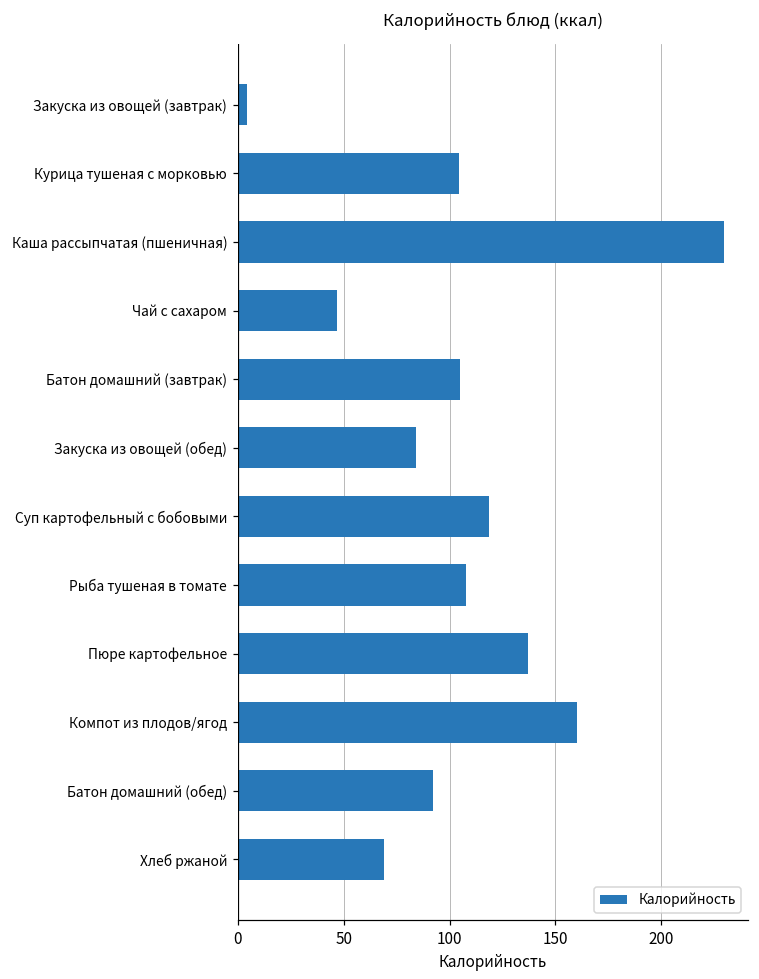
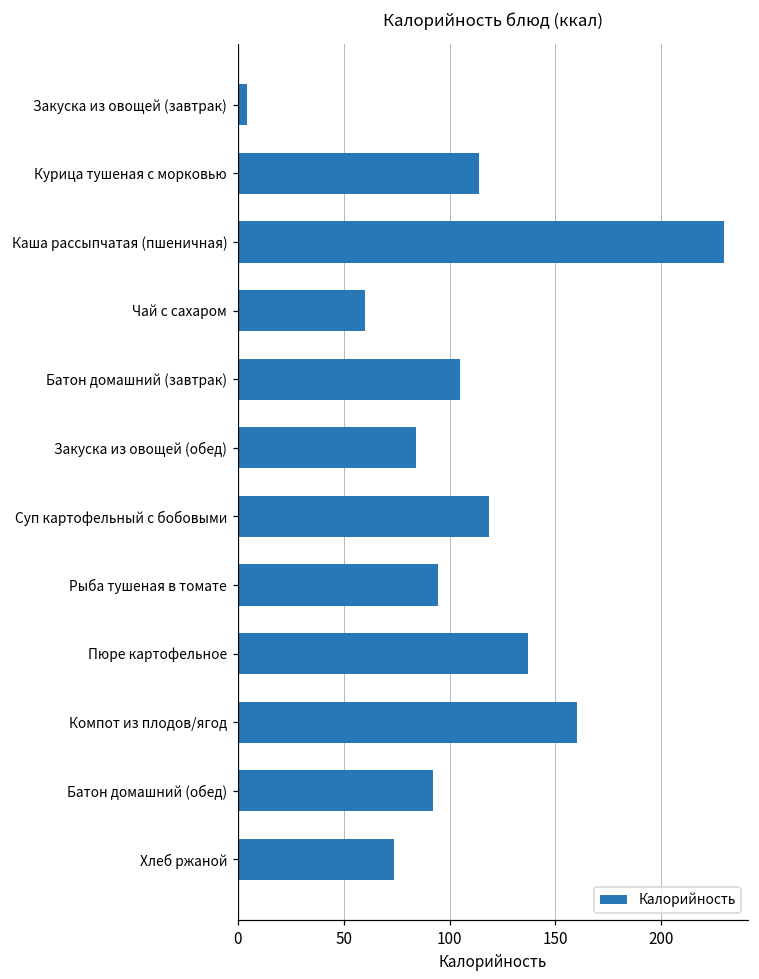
Курица тушеная с морковью: 104 -> 114
Чай с сахаром: 47 -> 60
Рыба тушеная в томате: 108 -> 95
Хлеб ржаной: 69 -> 74
